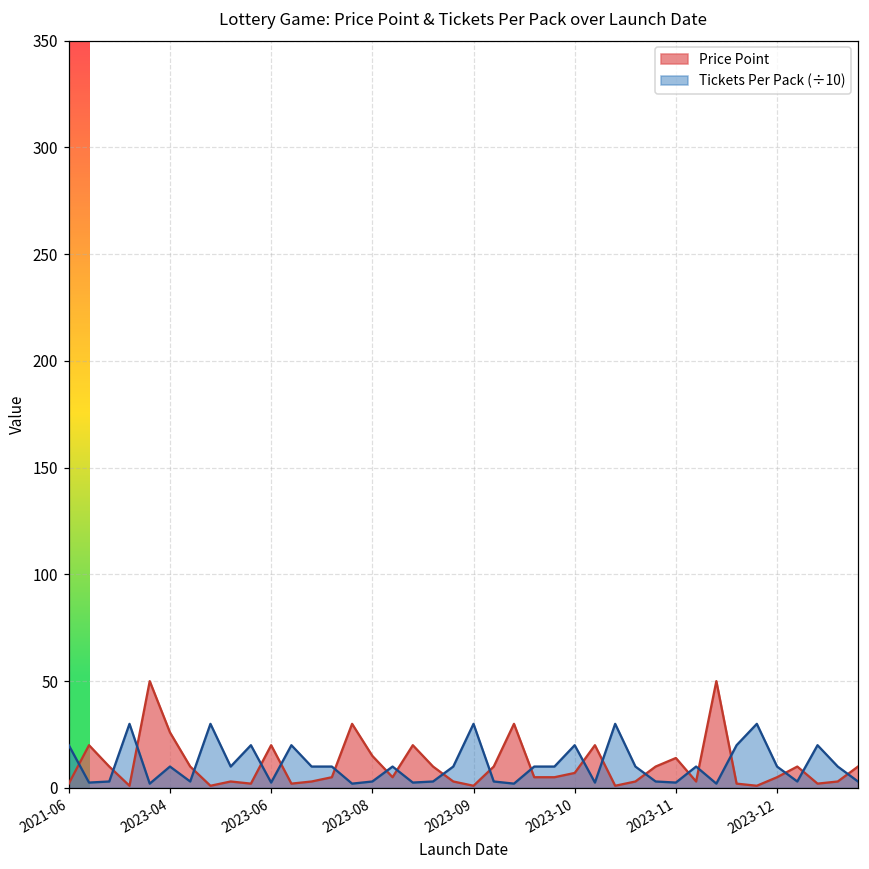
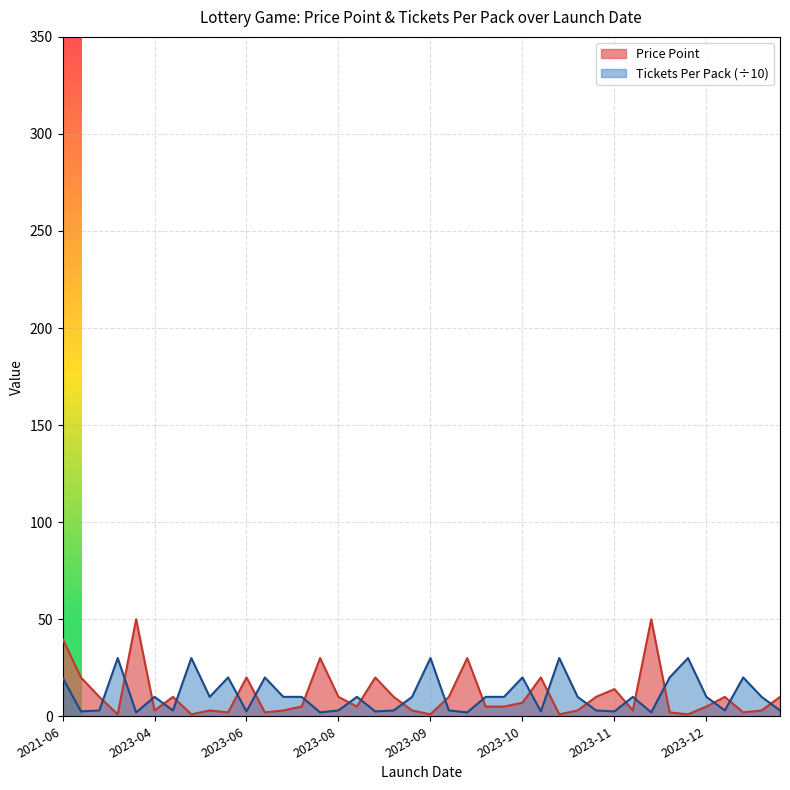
Price Point, 2021-06: 2 -> 40
Price Point, 2023-04: 26 -> 3
Price Point, 2023-08: 15 -> 10
